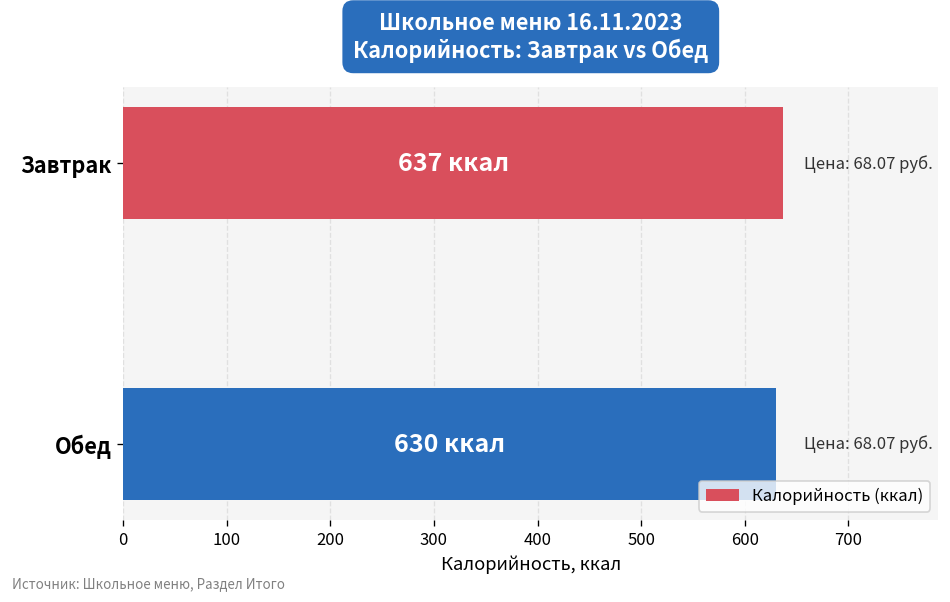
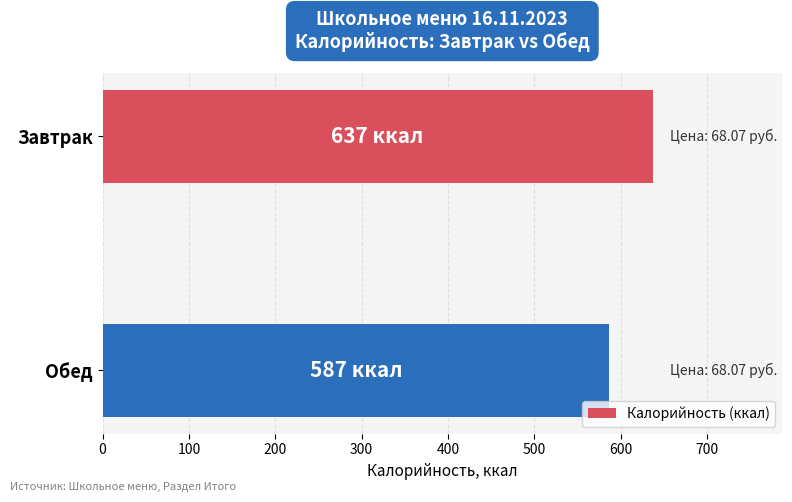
Обед: 630 -> 587
